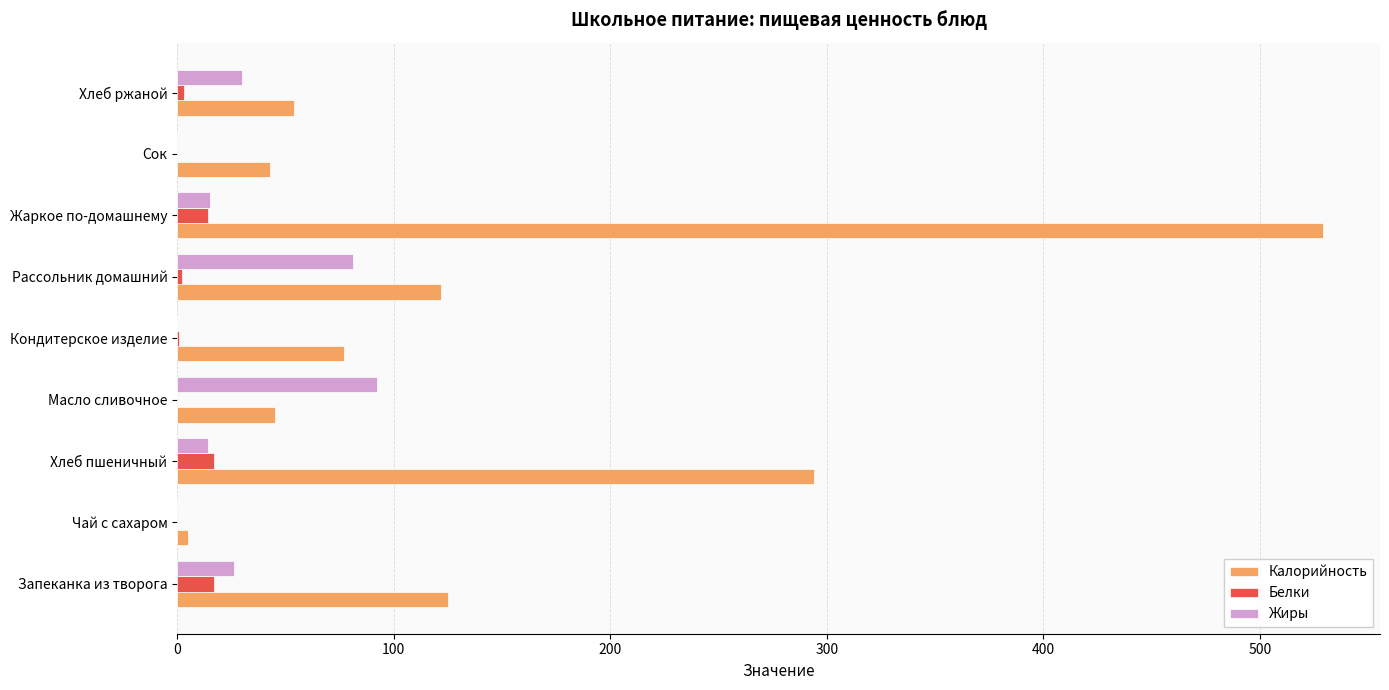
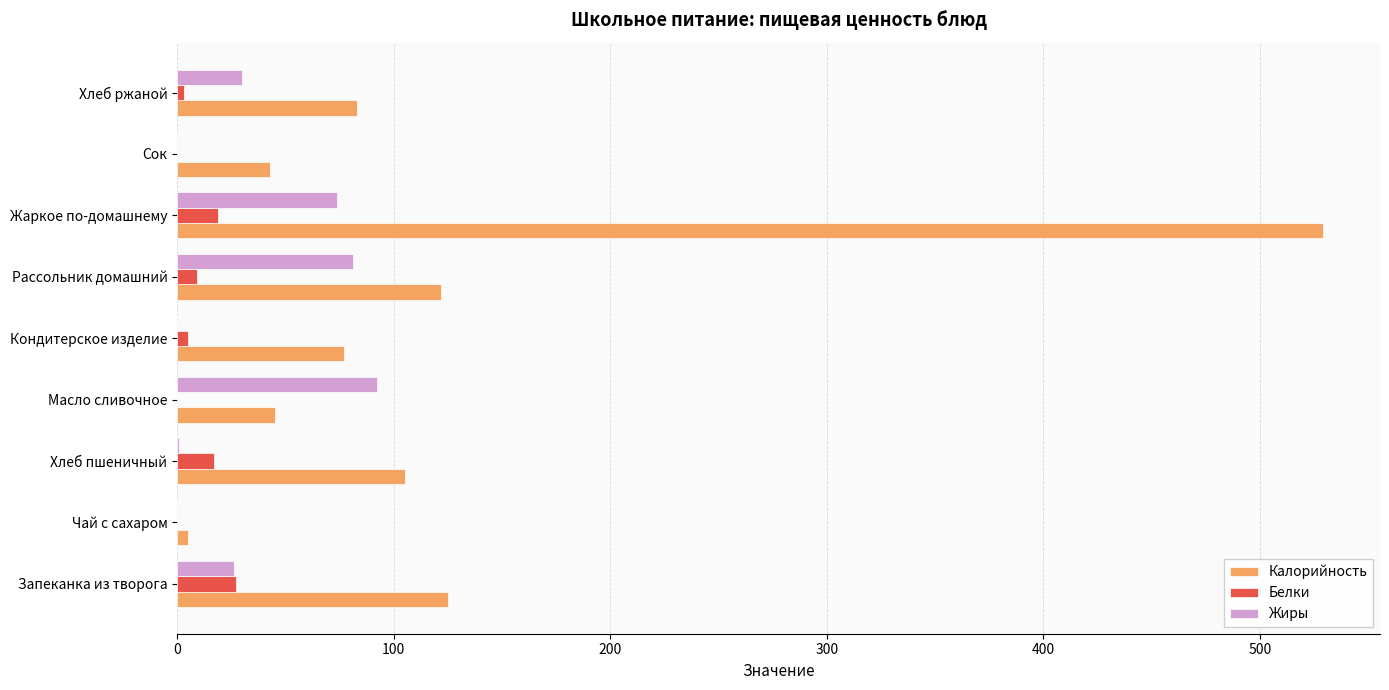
Калорийность, Хлеб ржаной: 54 -> 83
Жиры, Жаркое по-домашнему: 15 -> 74
Белки, Жаркое по-домашнему: 14 -> 19
Белки, Рассольник домашний: 2 -> 9
Белки, Кондитерское изделие: 1 -> 5
Жиры, Хлеб пшеничный: 14 -> 1
Калорийность, Хлеб пшеничный: 294 -> 105
Белки, Запеканка из творога: 17 -> 27
